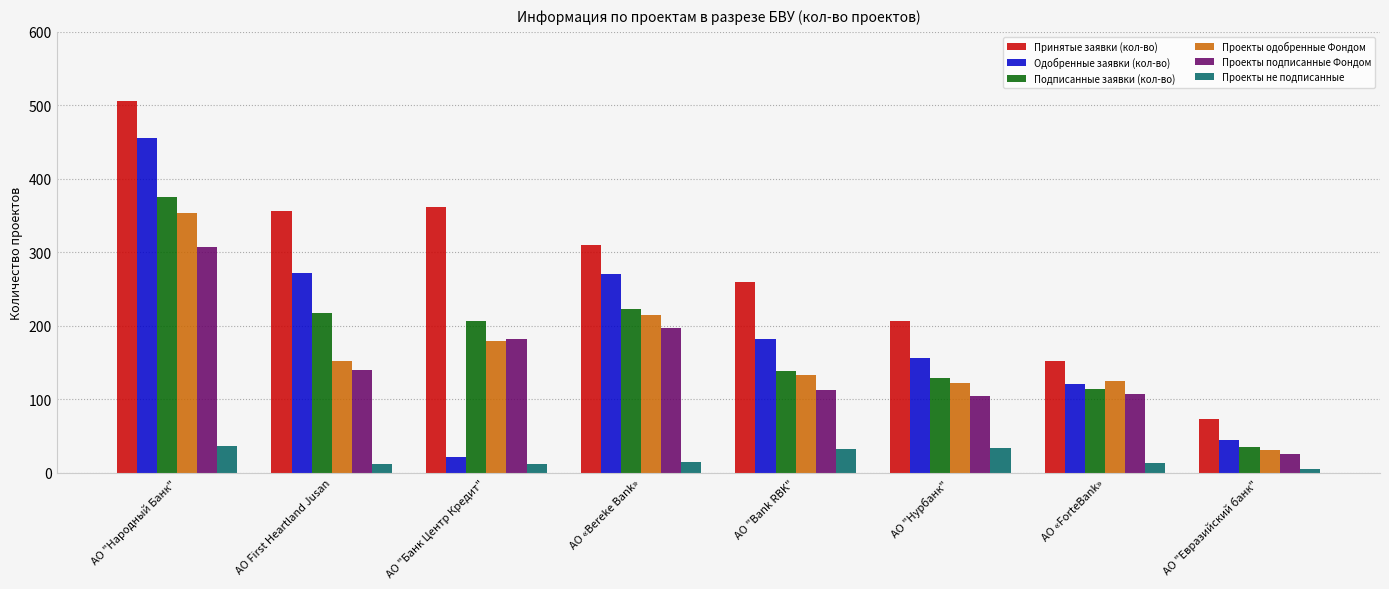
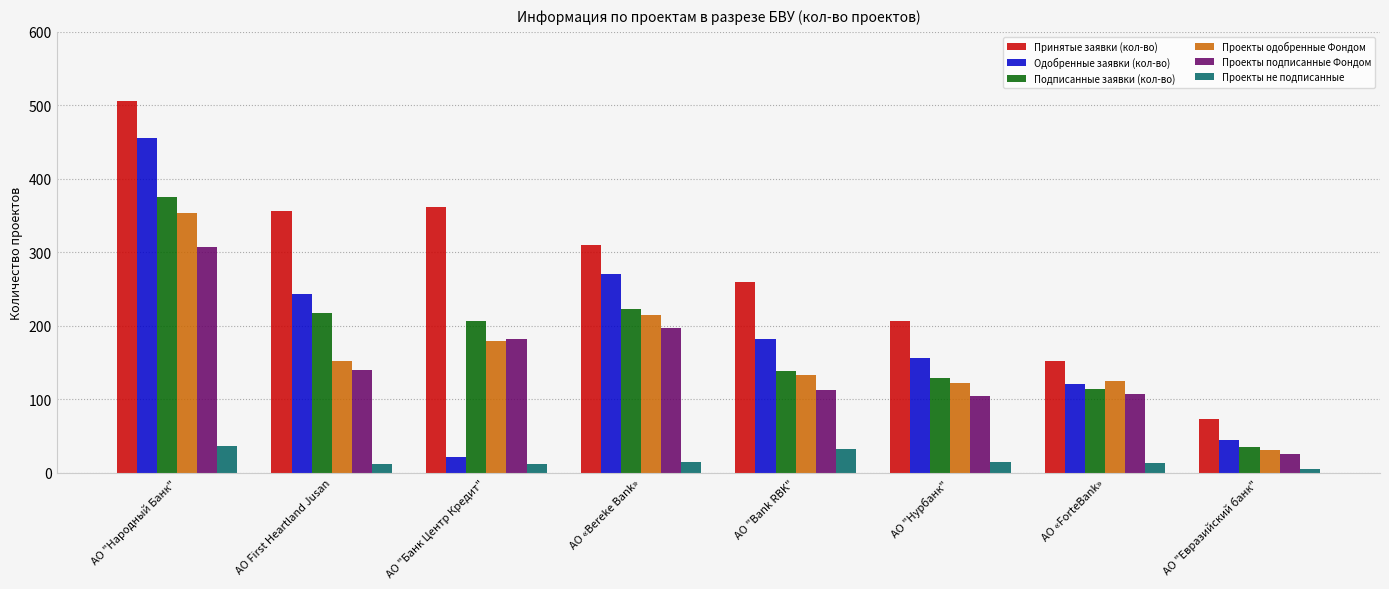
Одобренные заявки (кол-во), АО First Heartland Jusan: 270 -> 240
Проекты не подписанные, АО "Нурбанк": 30 -> 20
